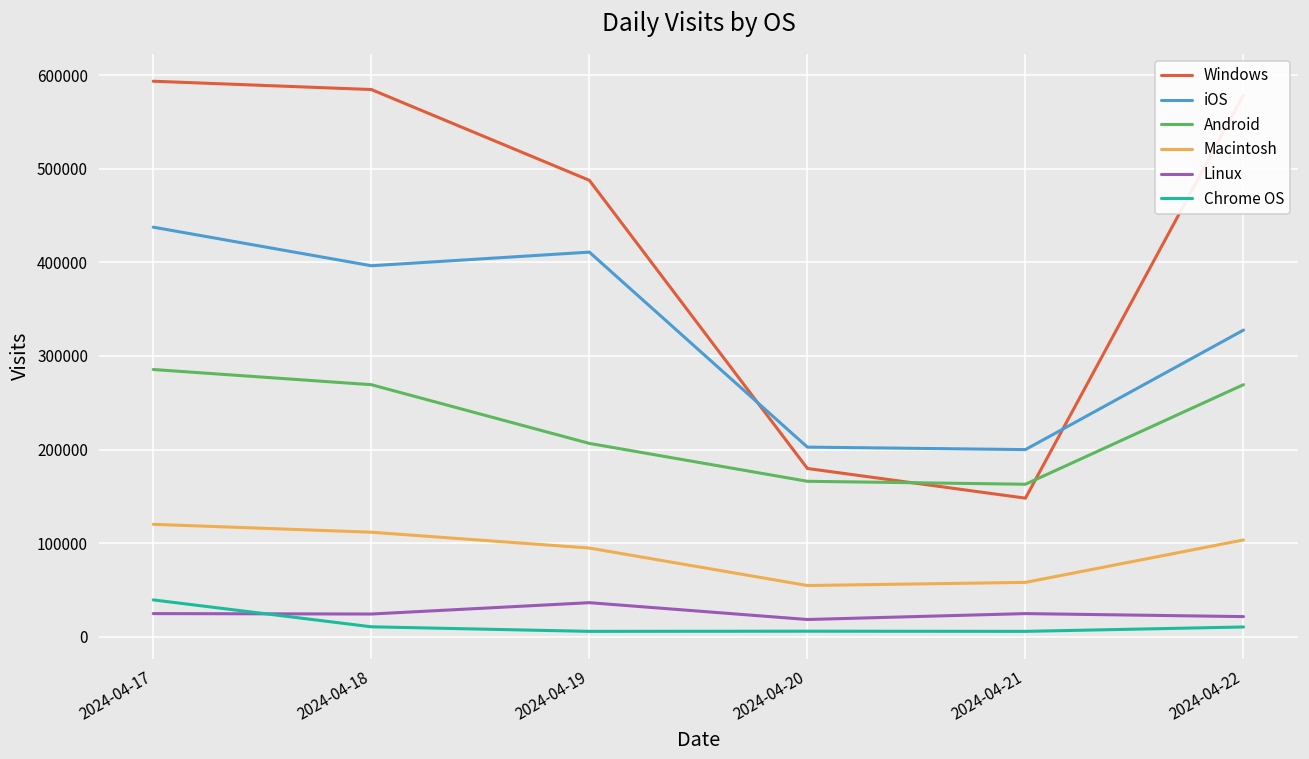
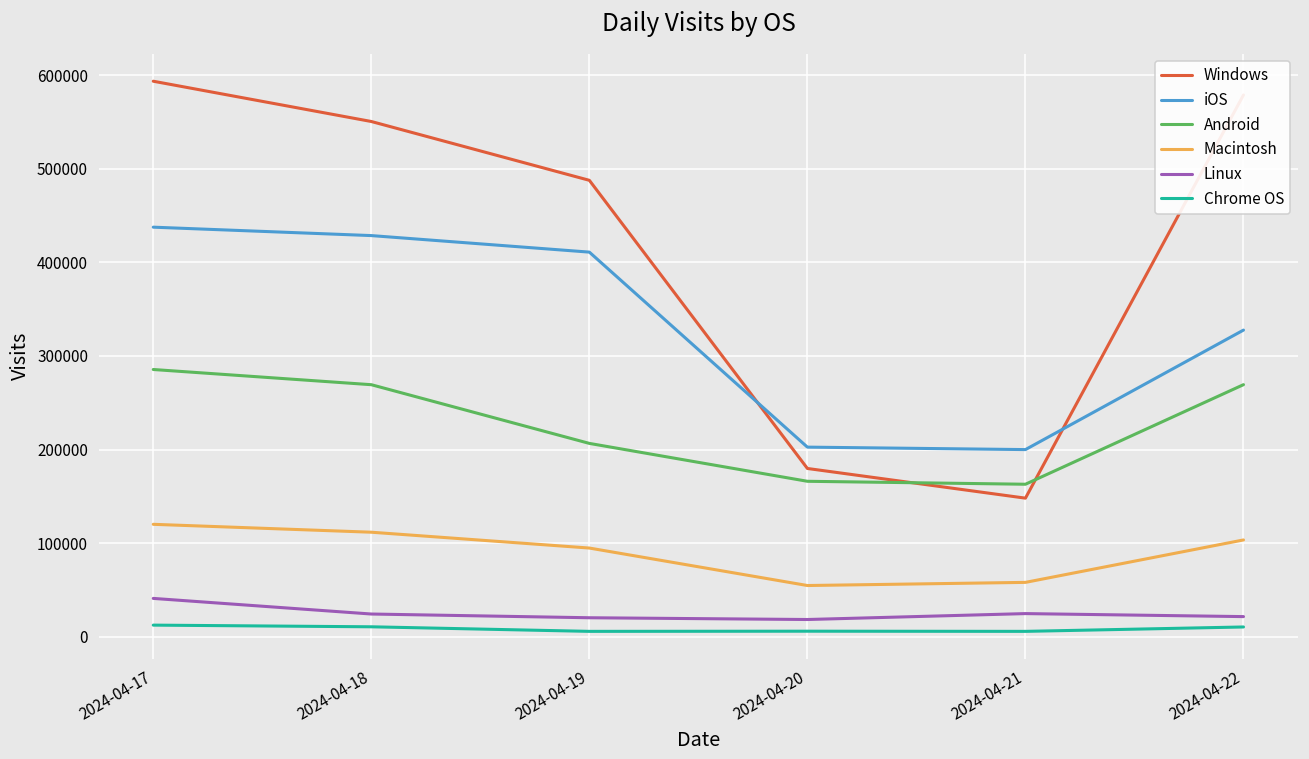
Linux, 2024-04-17: 20000 -> 40000
Chrome OS, 2024-04-17: 40000 -> 10000
Windows, 2024-04-18: 580000 -> 550000
iOS, 2024-04-18: 400000 -> 430000
Linux, 2024-04-19: 40000 -> 20000
